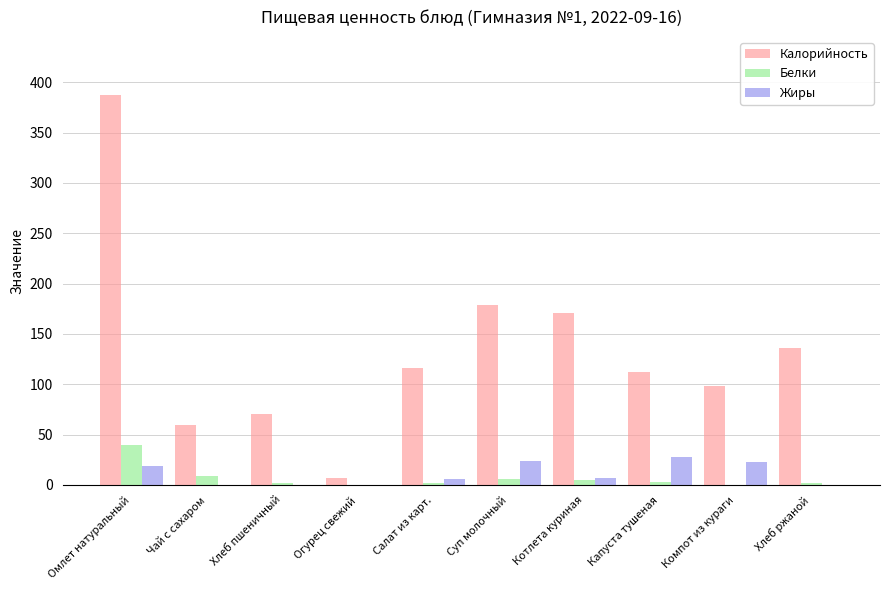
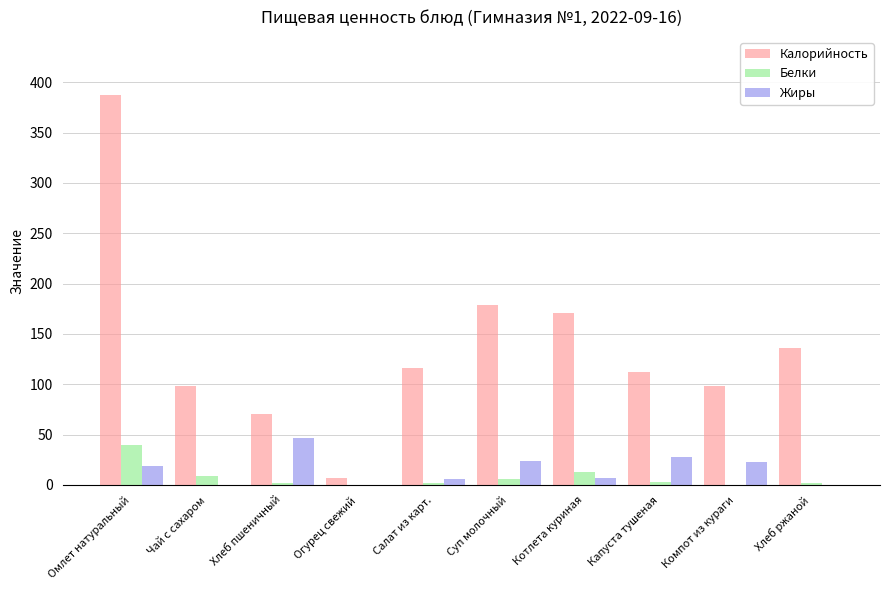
Калорийность, Чай с сахаром: 60 -> 98
Жиры, Хлеб пшеничный: 0 -> 46
Белки, Котлета куриная: 5 -> 13
